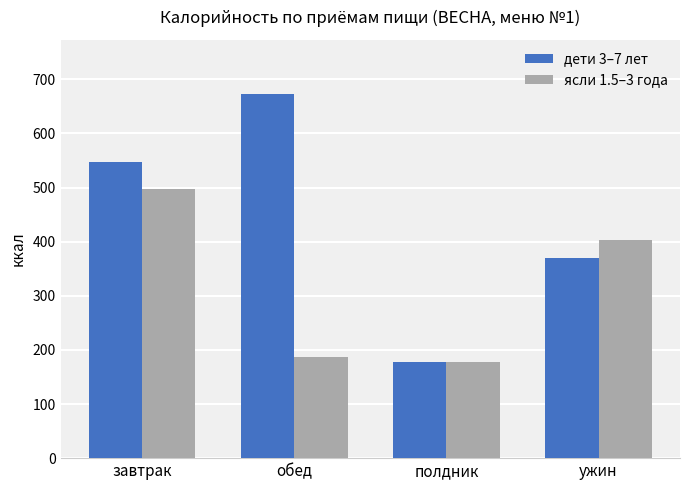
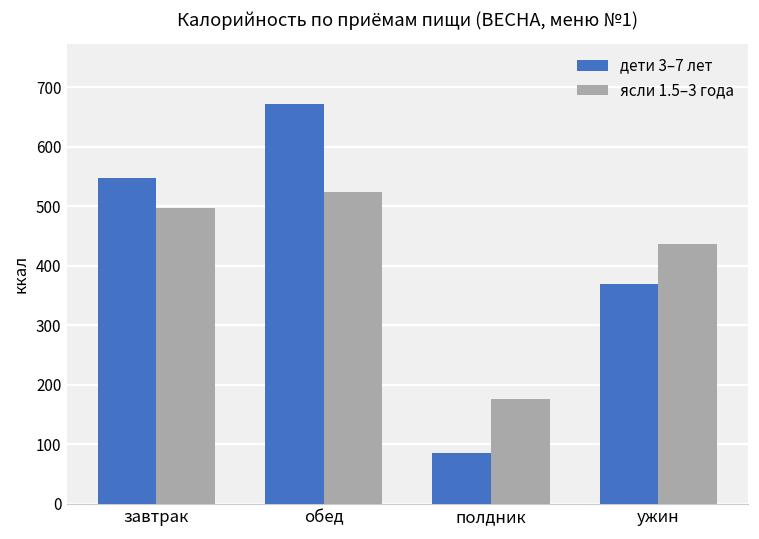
ясли 1.5–3 года, обед: 190 -> 520
дети 3–7 лет, полдник: 180 -> 90
ясли 1.5–3 года, ужин: 400 -> 440
